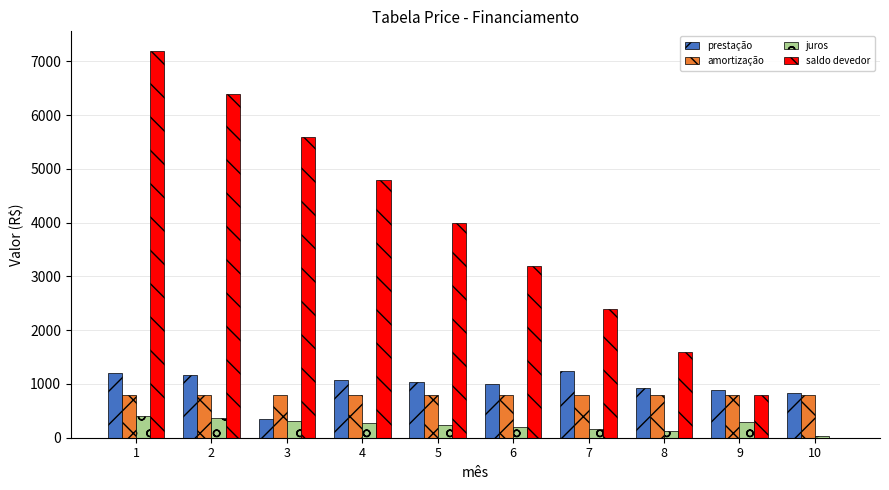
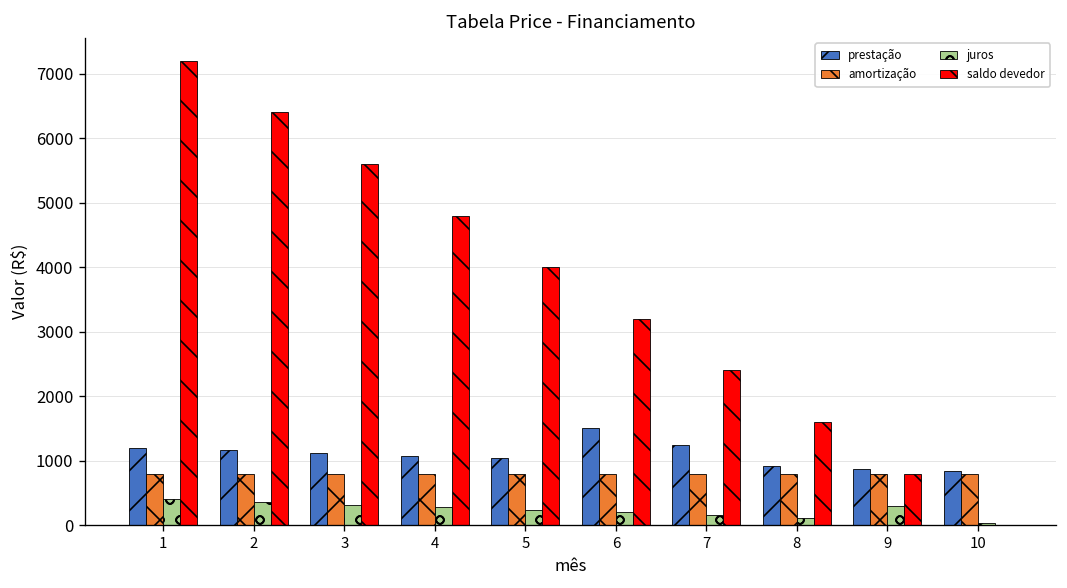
prestação, 3: 300 -> 1100
prestação, 6: 1000 -> 1500
